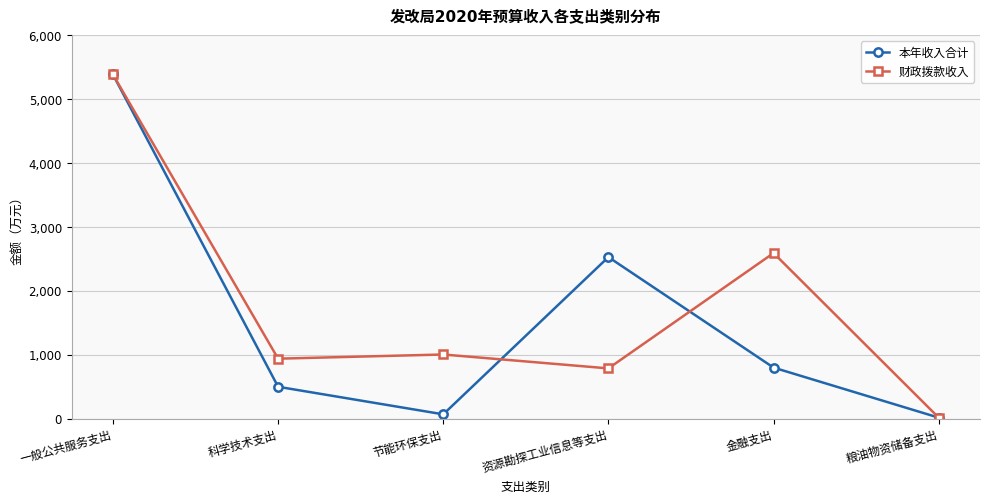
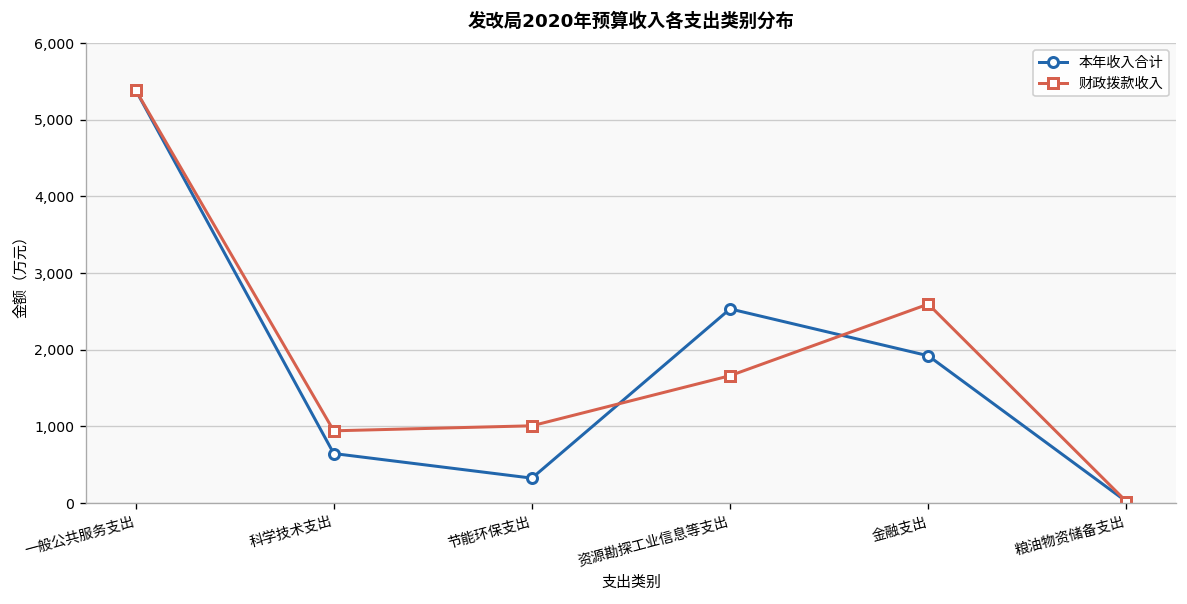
本年收入合计, 科学技术支出: 500 -> 600
本年收入合计, 节能环保支出: 100 -> 300
财政拨款收入, 资源勘探工业信息等支出: 800 -> 1,700
本年收入合计, 金融支出: 800 -> 1,900
